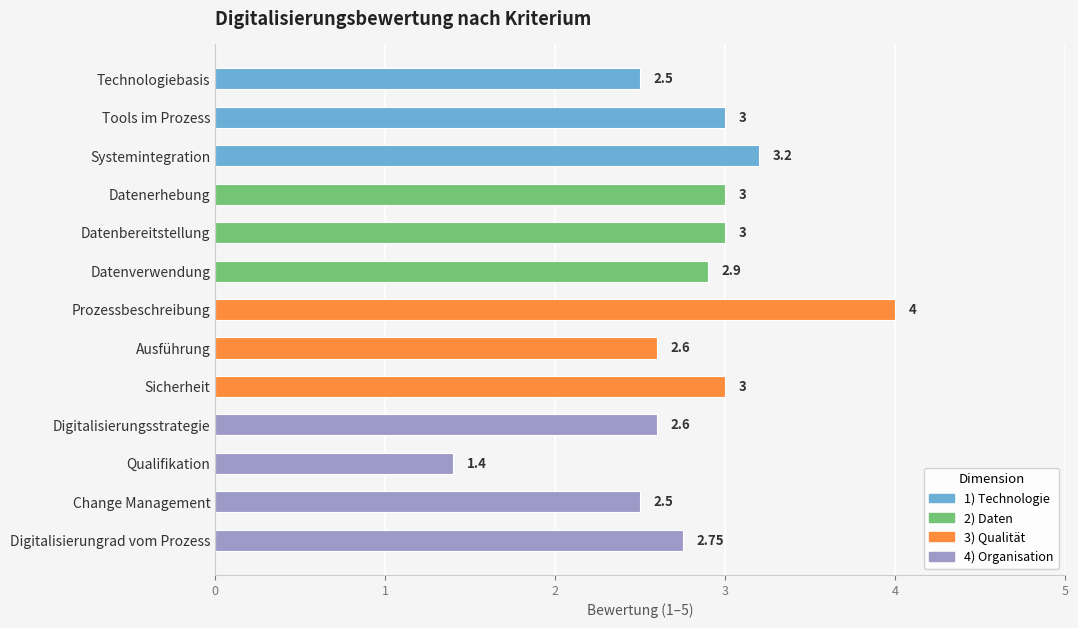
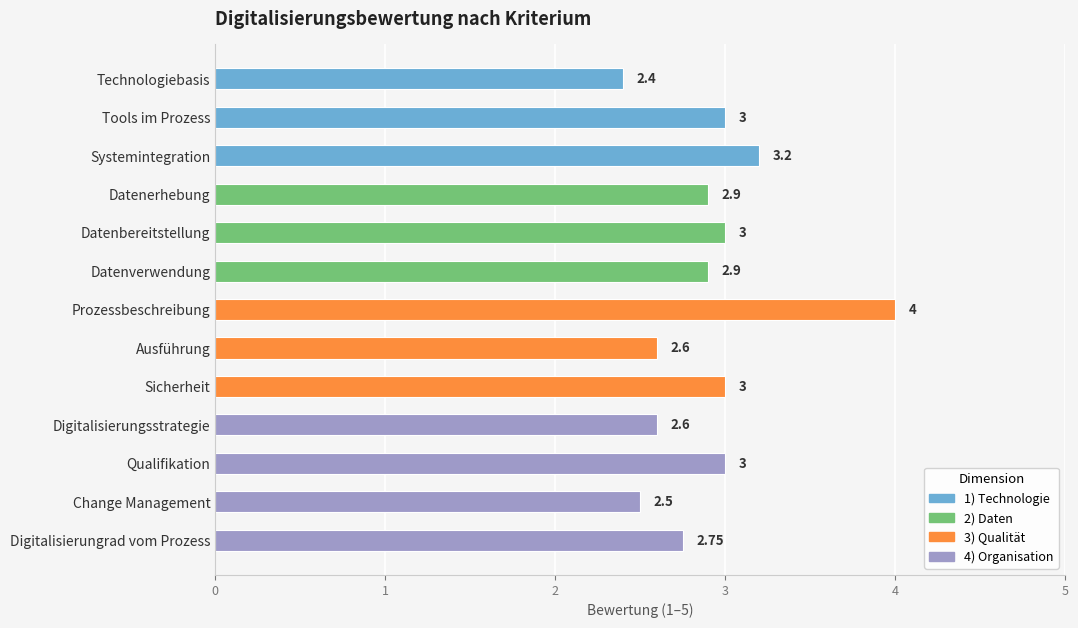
Technologiebasis: 2.5 -> 2.4
Datenerhebung: 3 -> 2.9
Qualifikation: 1.4 -> 3
